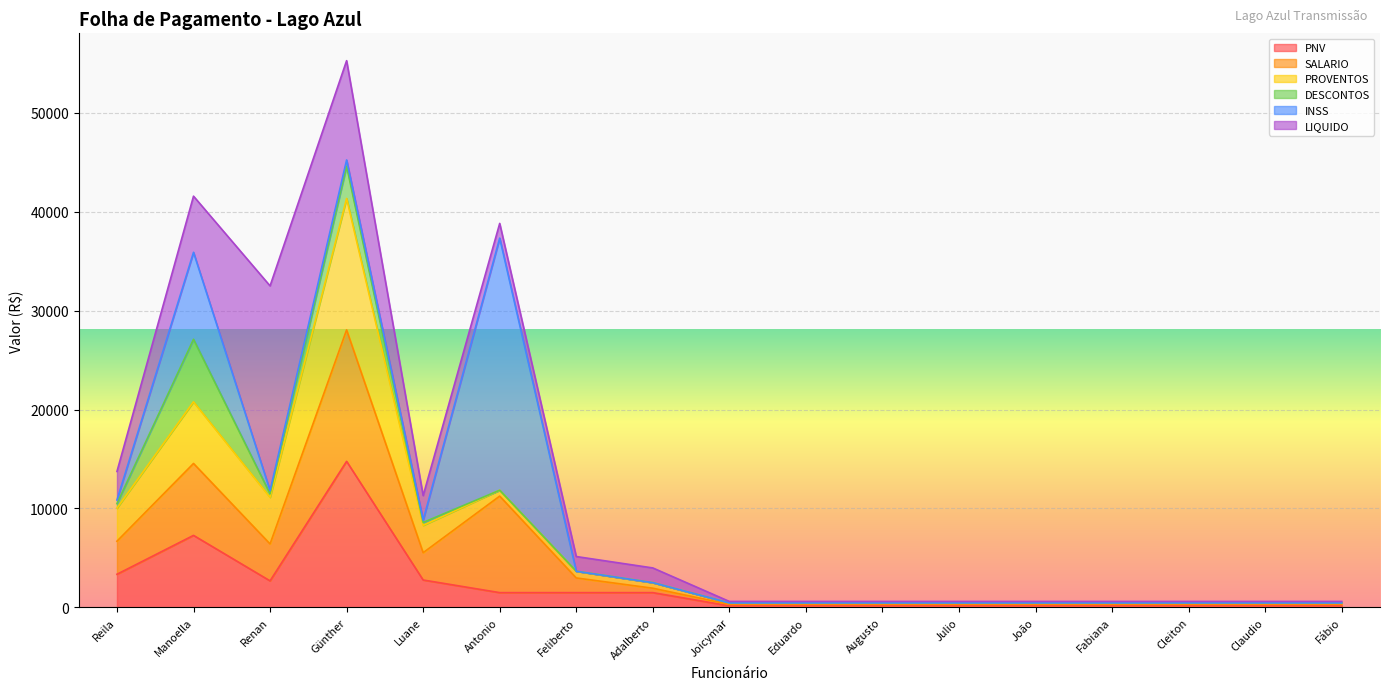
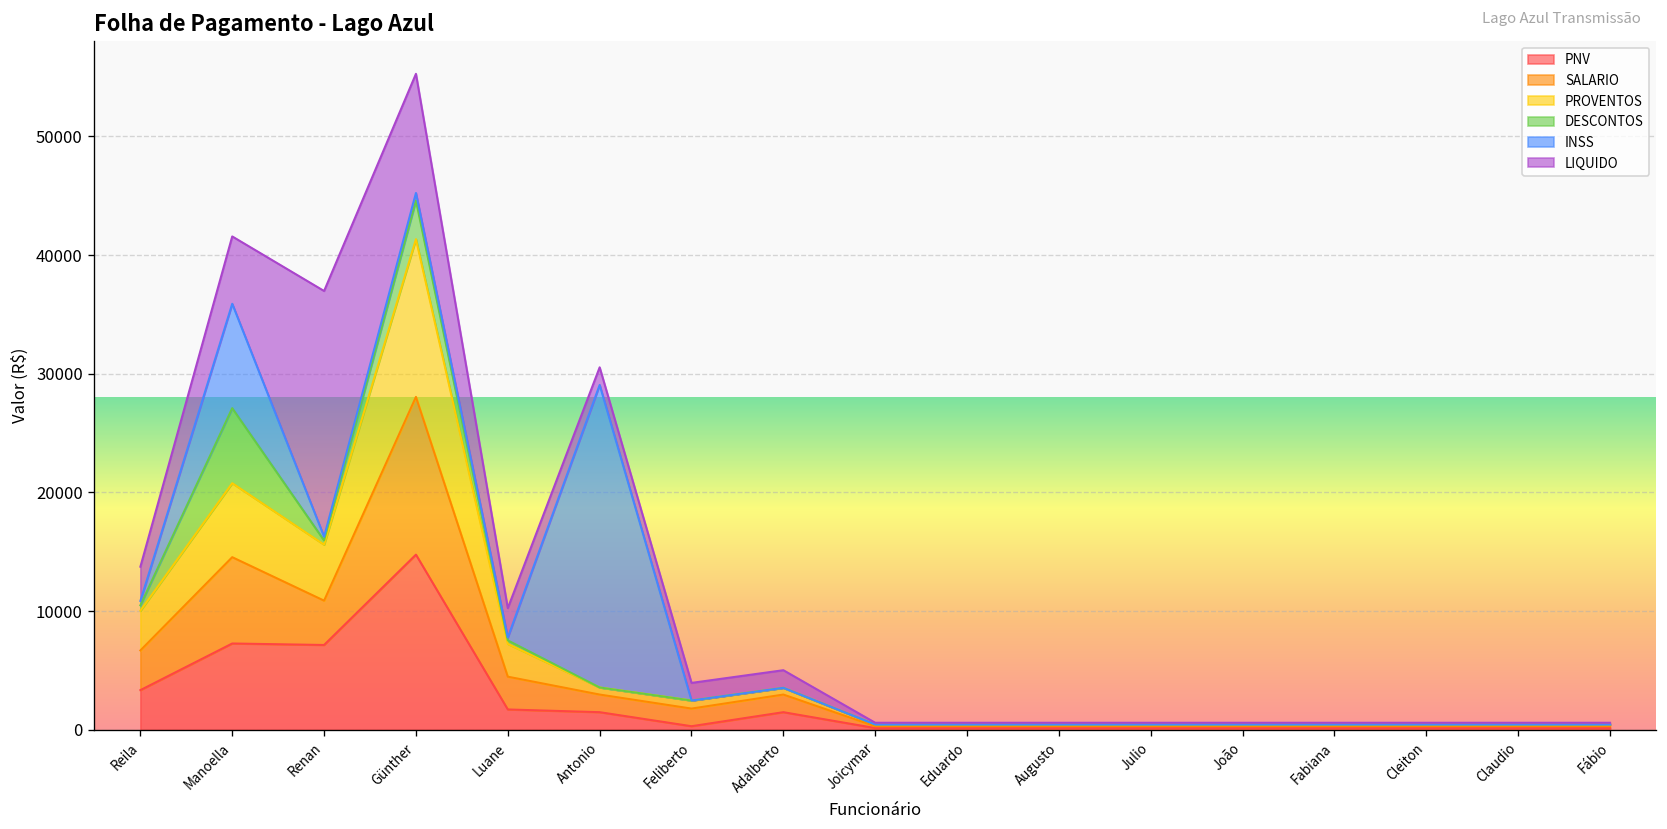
PNV, Renan: 3000 -> 7000
PNV, Luane: 3000 -> 2000
SALARIO, Antonio: 10000 -> 1000
PNV, Feliberto: 1000 -> 0
SALARIO, Adalberto: 0 -> 1000
